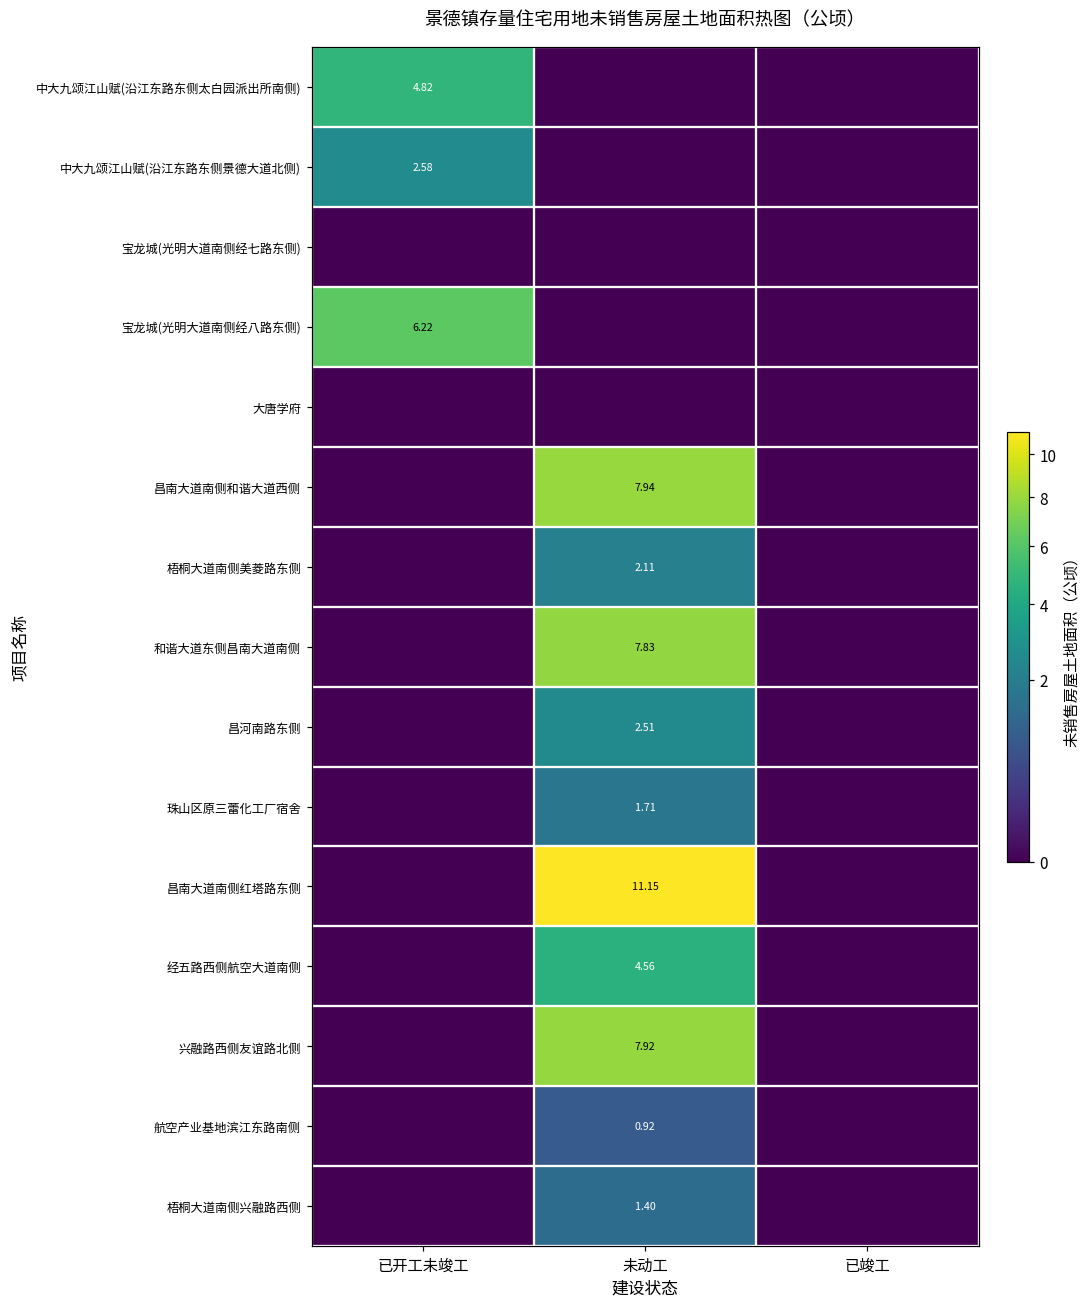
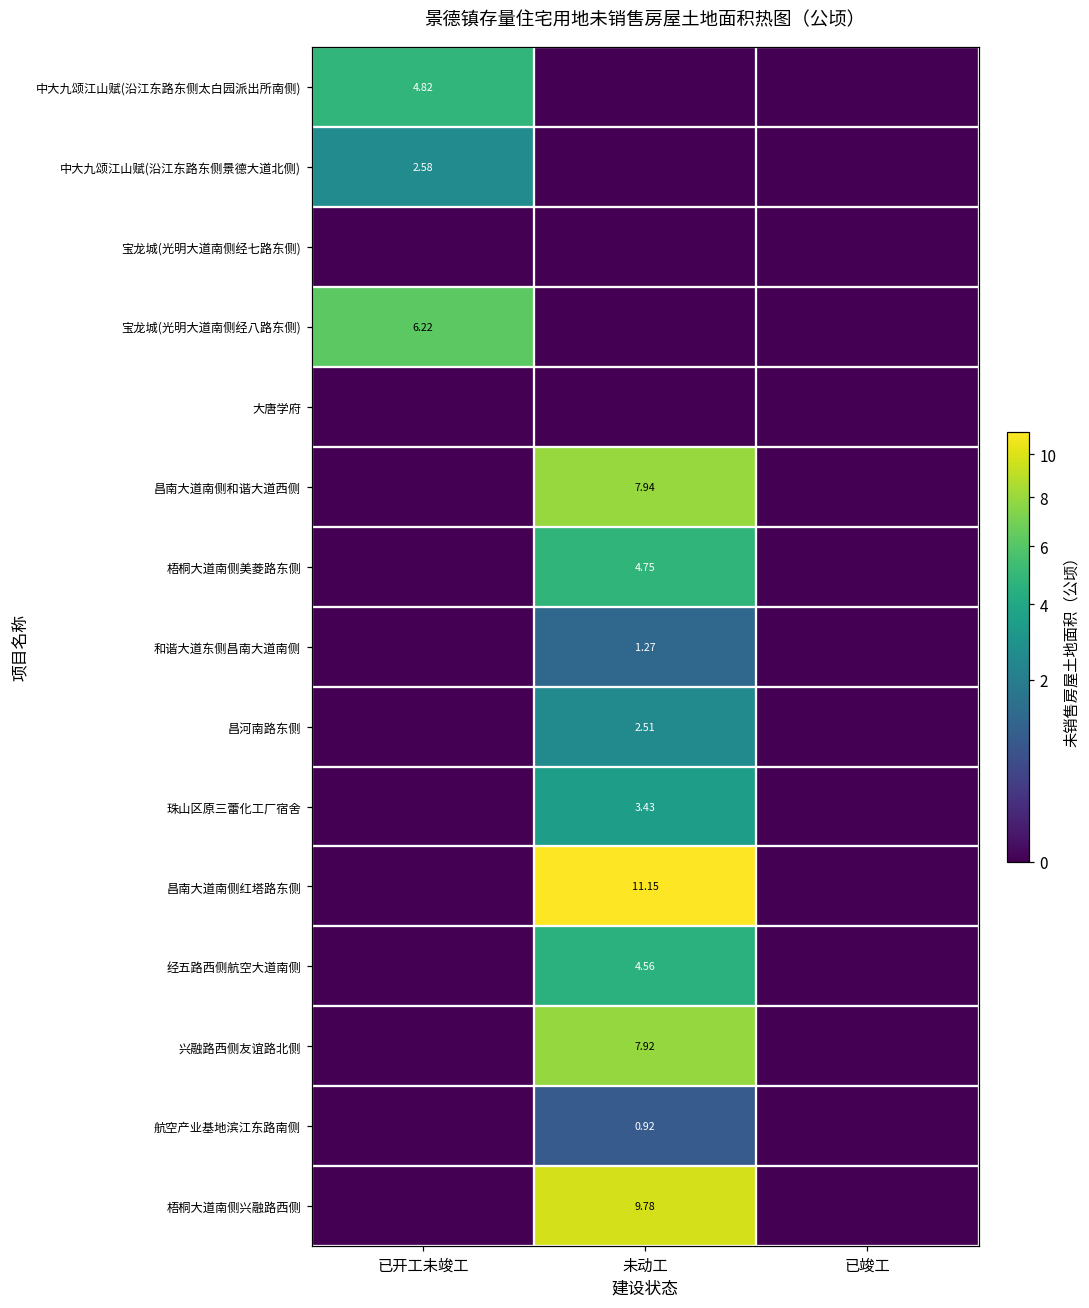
梧桐大道南侧美菱路东侧, 未动工: 2.11 -> 4.75
和谐大道东侧昌南大道南侧, 未动工: 7.83 -> 1.27
珠山区原三蕾化工厂宿舍, 未动工: 1.71 -> 3.43
梧桐大道南侧兴融路西侧, 未动工: 1.40 -> 9.78
